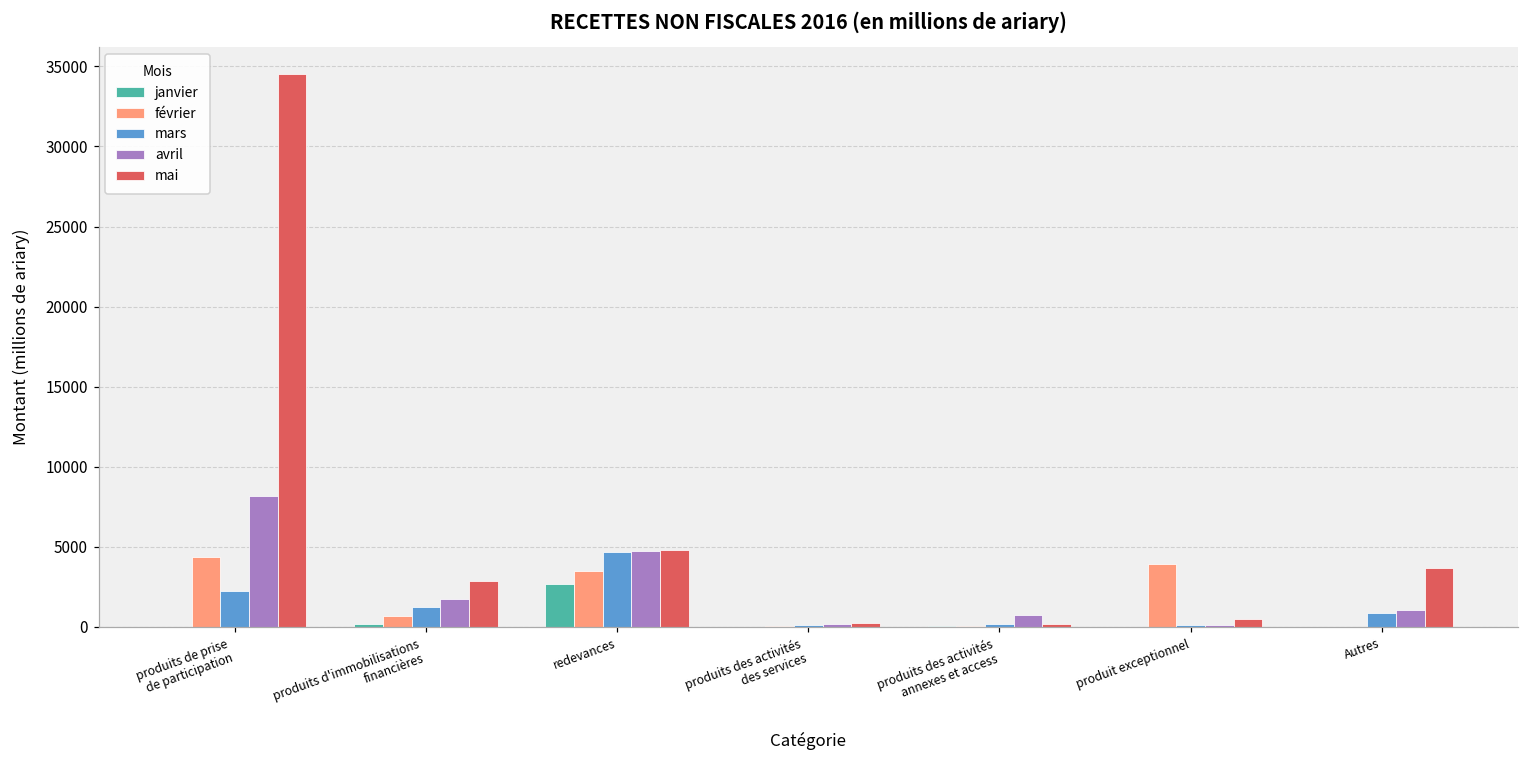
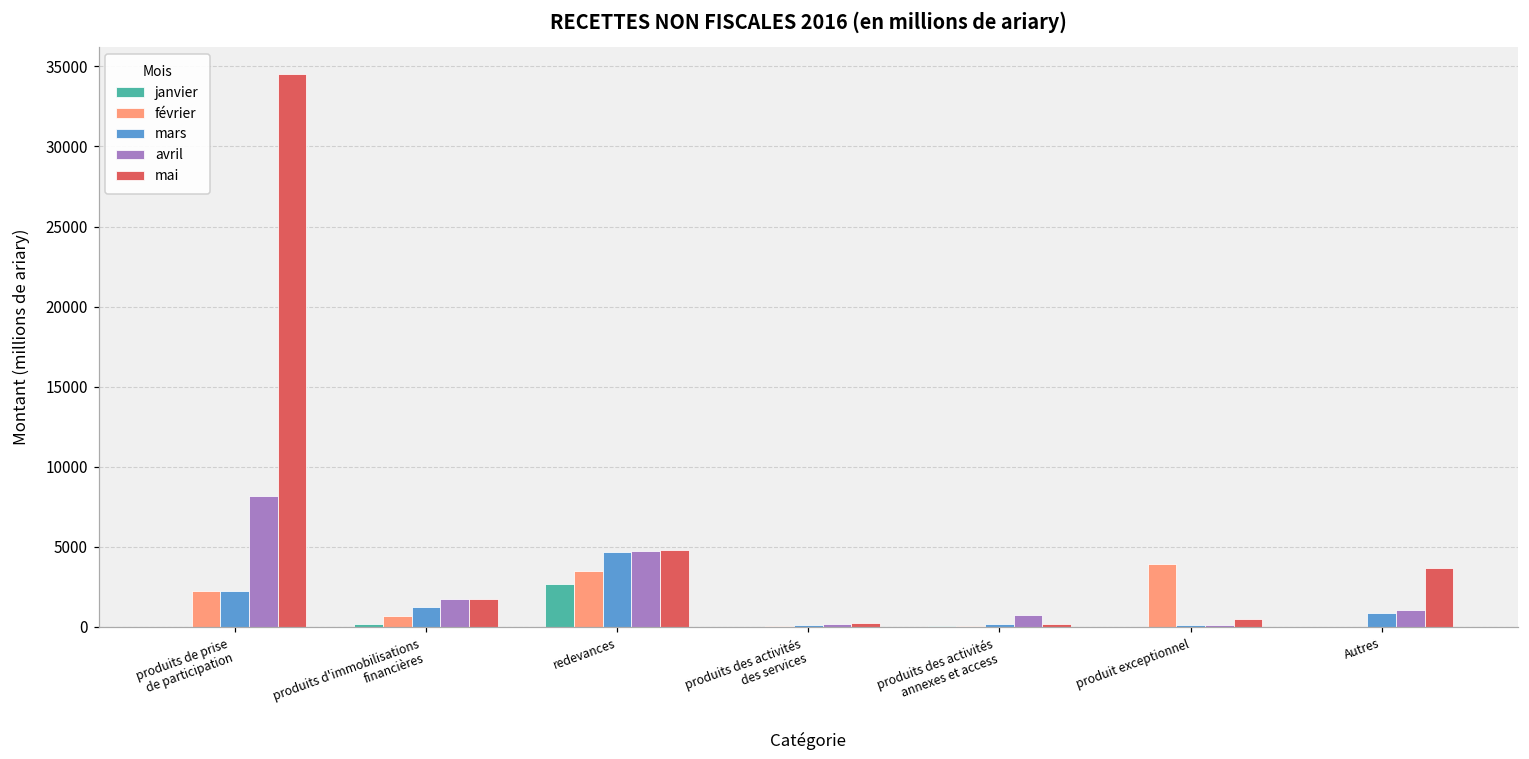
février, produits de prise de participation: 4400 -> 2200
mai, produits d'immobilisations financières: 2800 -> 1800
